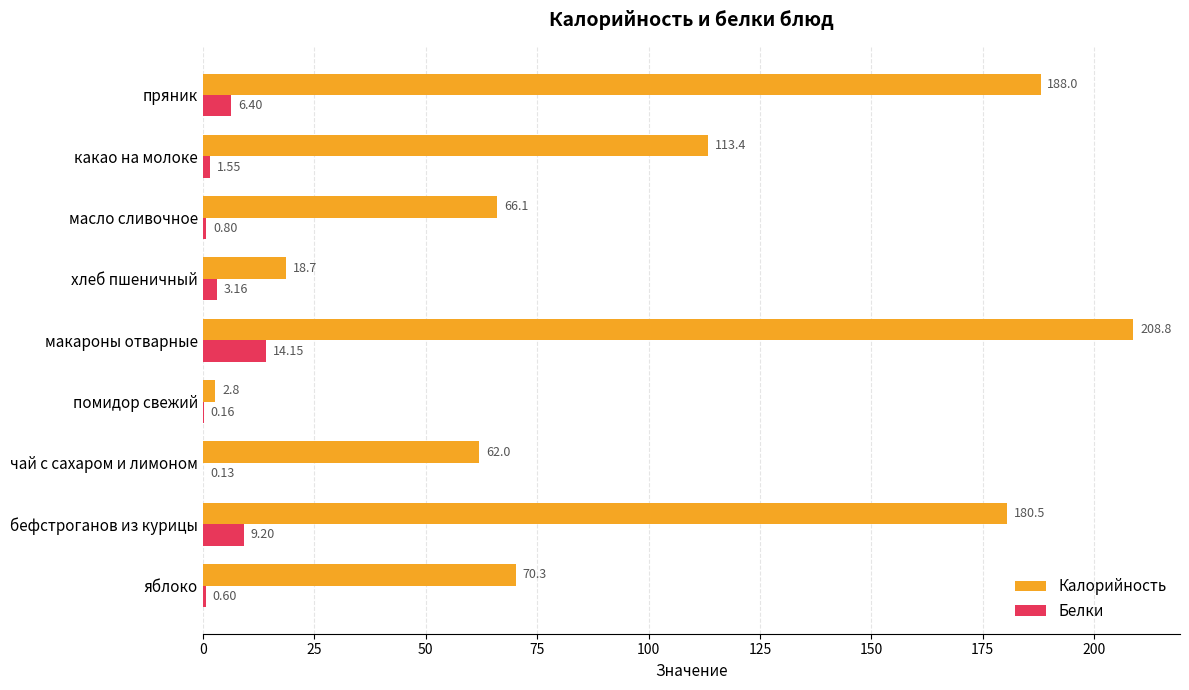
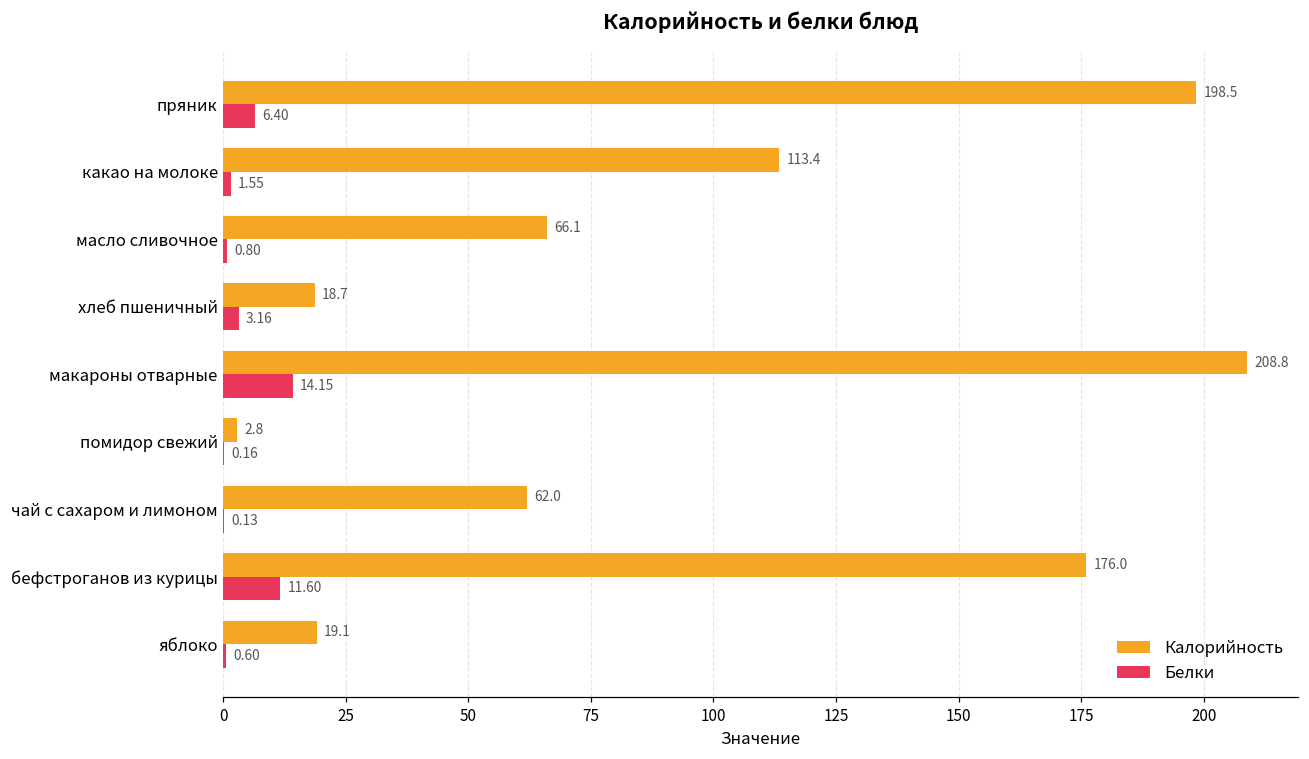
Калорийность, пряник: 188.0 -> 198.5
Калорийность, бефстроганов из курицы: 180.5 -> 176.0
Белки, бефстроганов из курицы: 9.20 -> 11.60
Калорийность, яблоко: 70.3 -> 19.1
